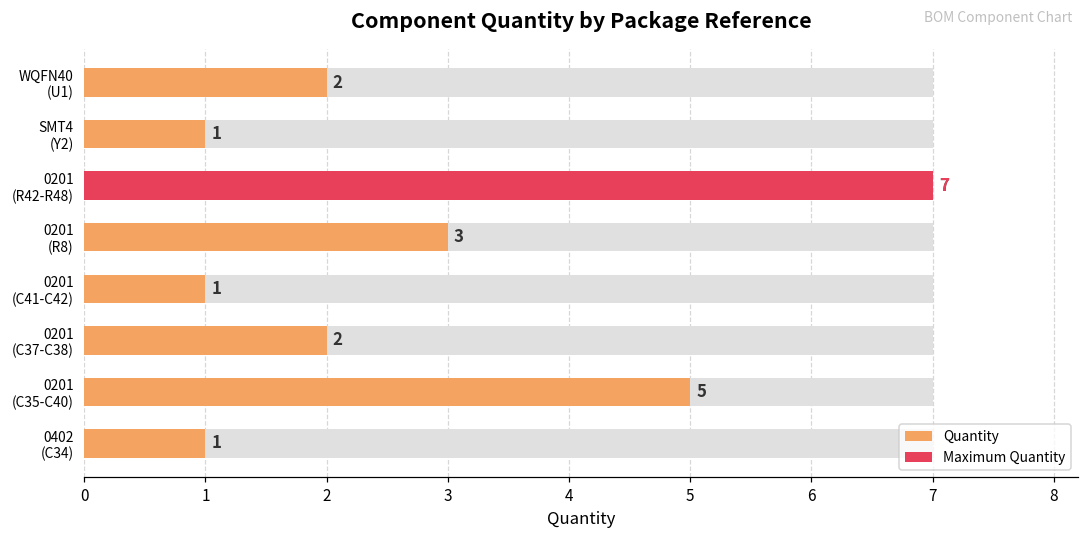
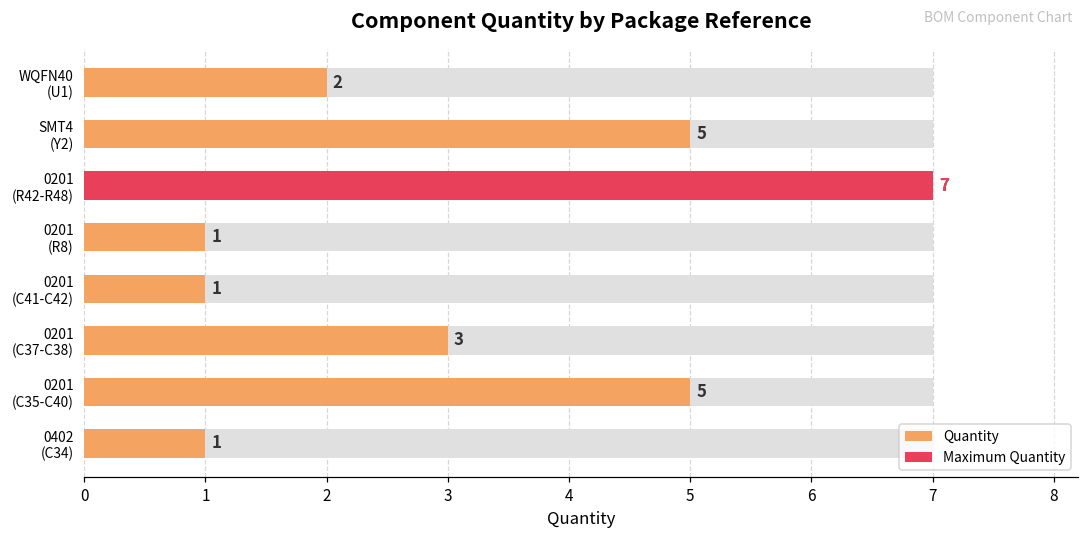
Quantity, SMT4 (Y2): 1 -> 5
Quantity, 0201 (R8): 3 -> 1
Quantity, 0201 (C37-C38): 2 -> 3
